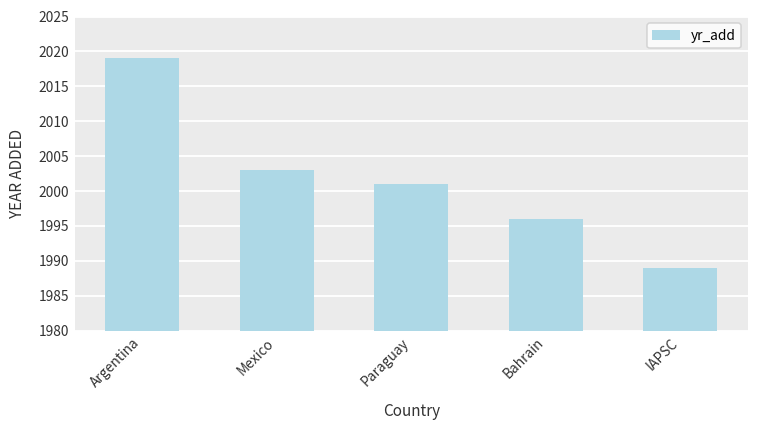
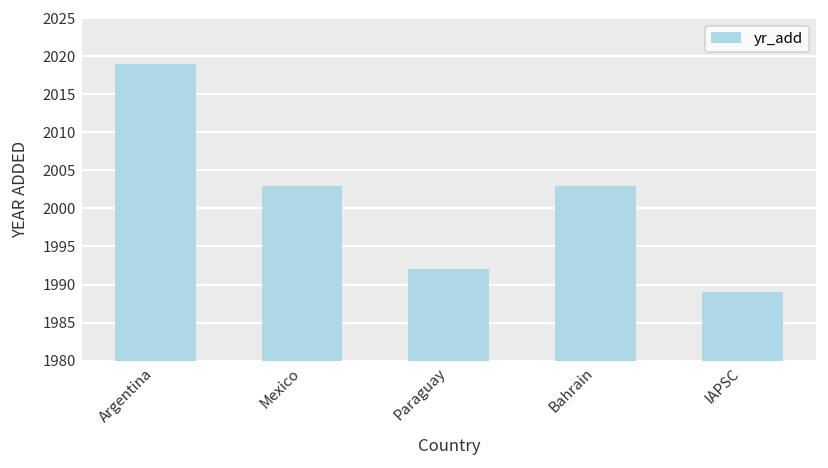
Paraguay: 2001 -> 1992
Bahrain: 1996 -> 2003
